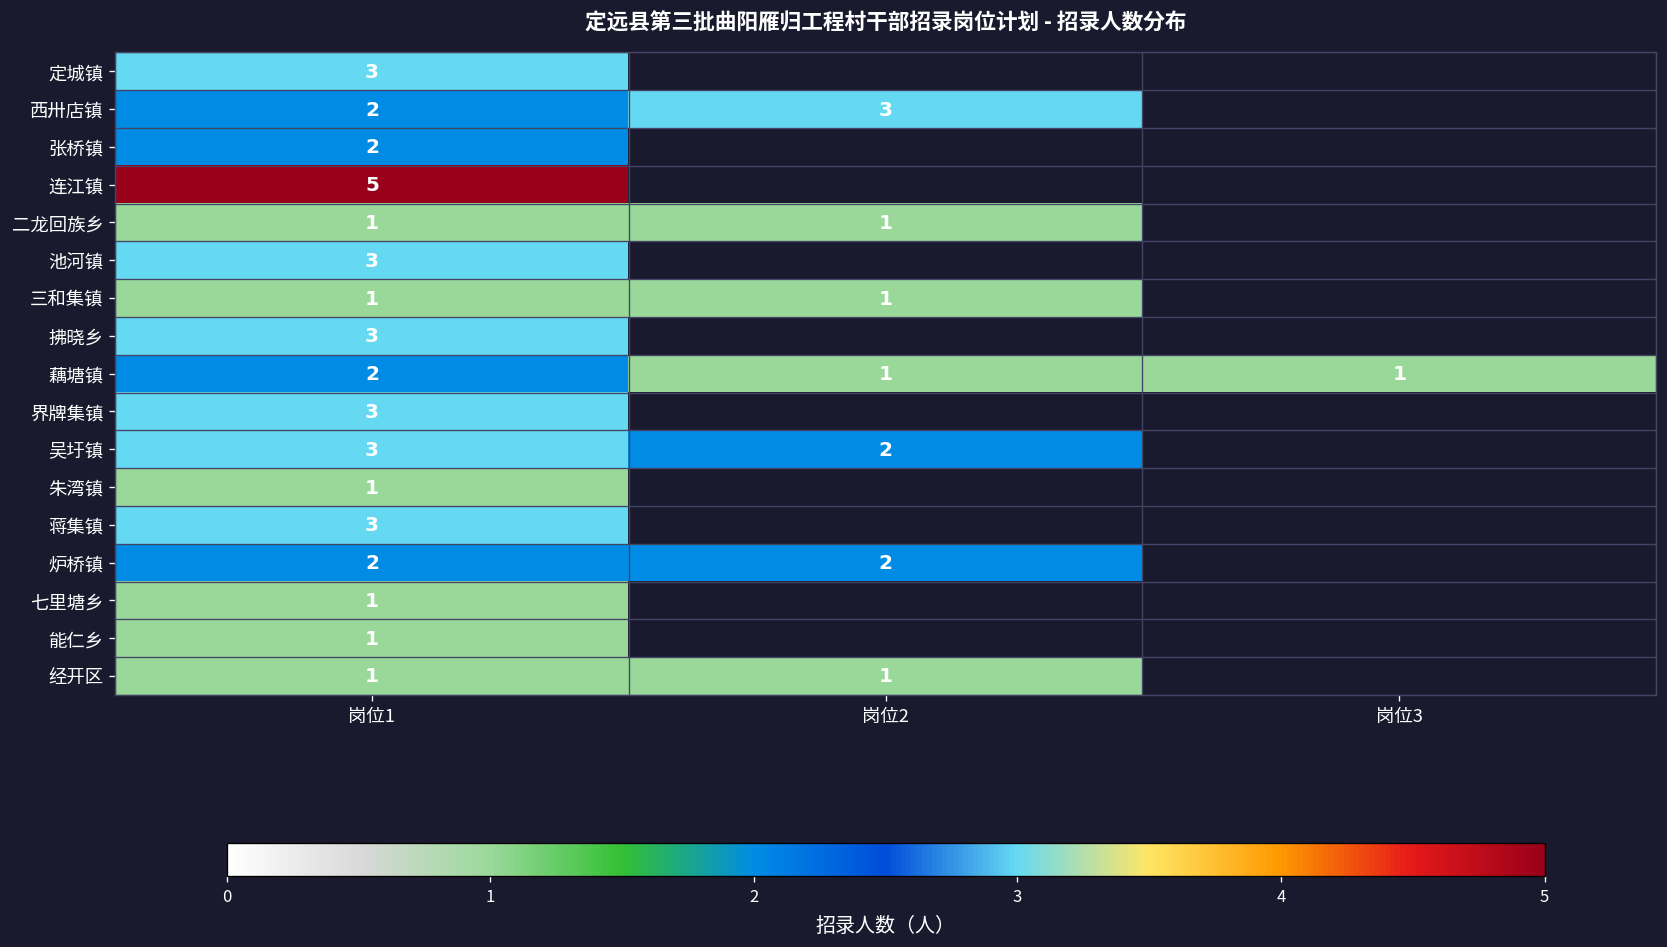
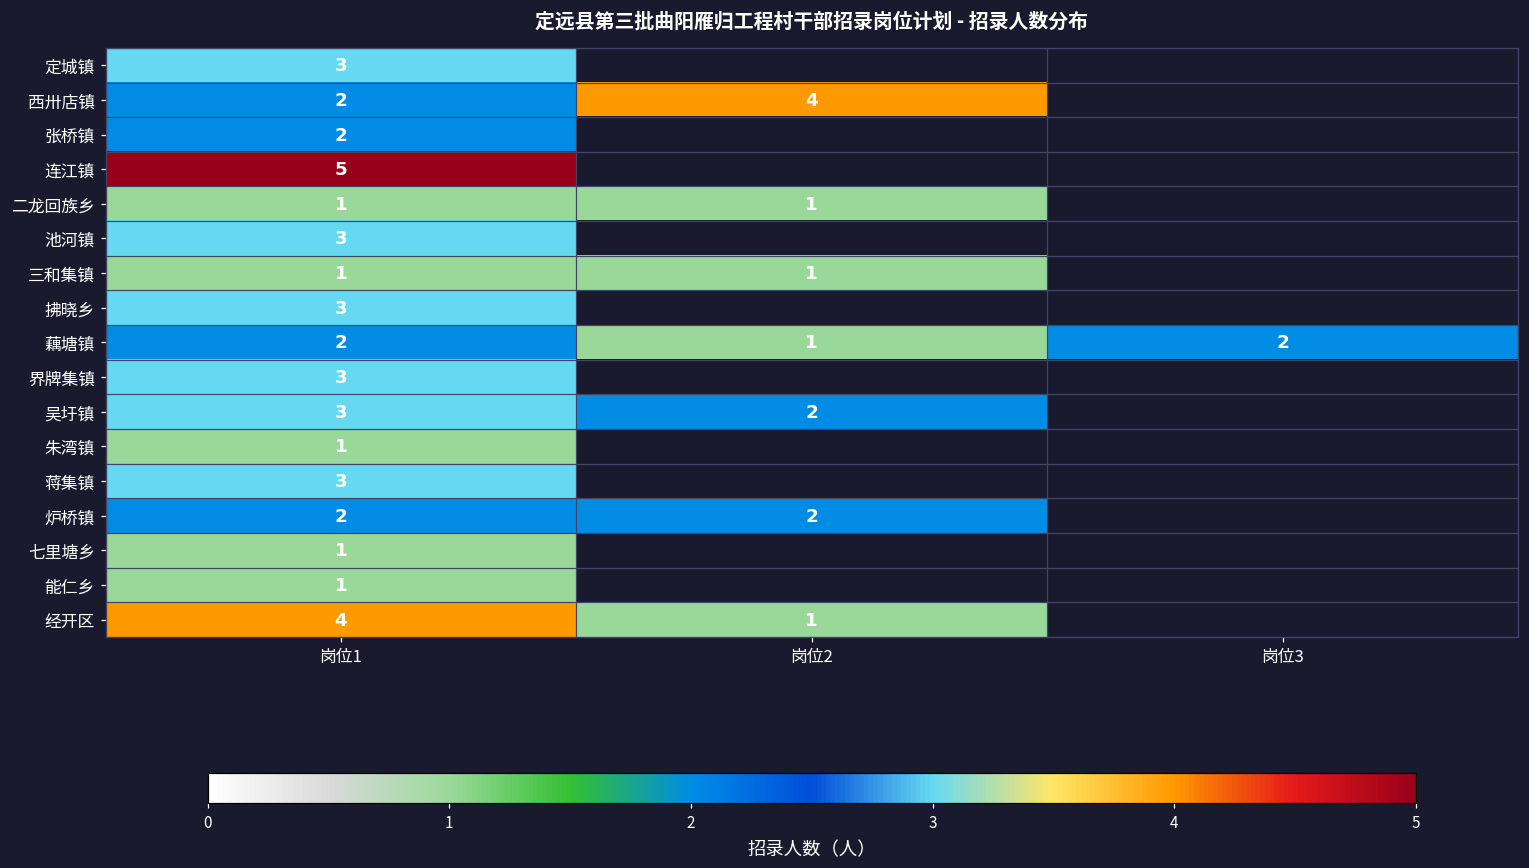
西卅店镇, 岗位2: 3 -> 4
藕塘镇, 岗位3: 1 -> 2
经开区, 岗位1: 1 -> 4
